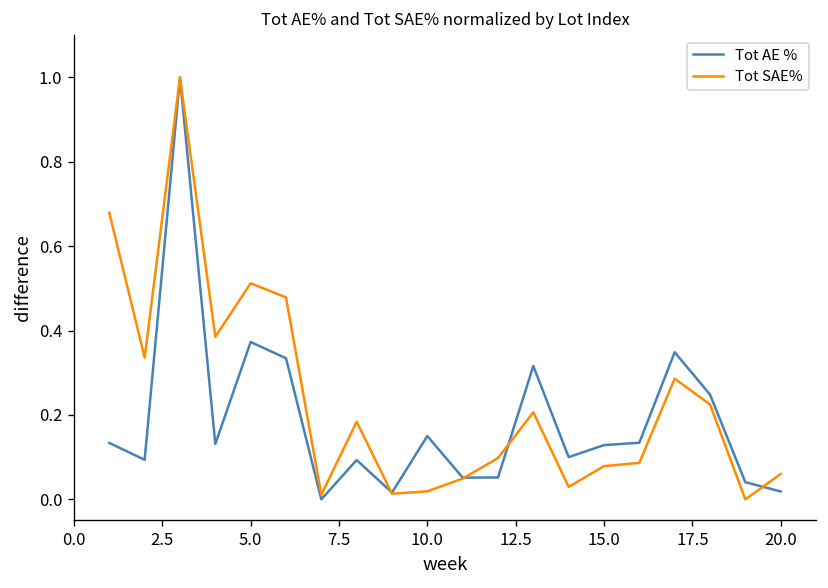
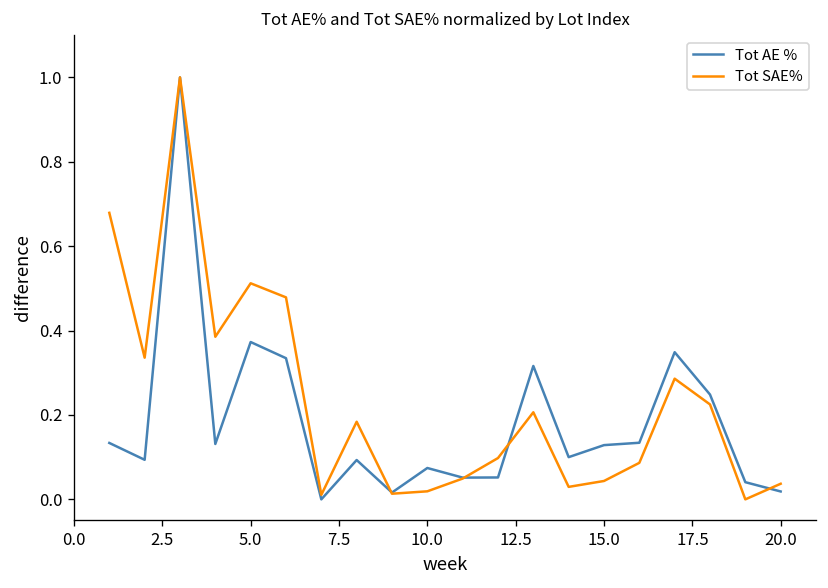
Tot AE %, 10.0: 0.15 -> 0.07
Tot SAE%, 15.0: 0.08 -> 0.04
Tot SAE%, 20.0: 0.06 -> 0.04
